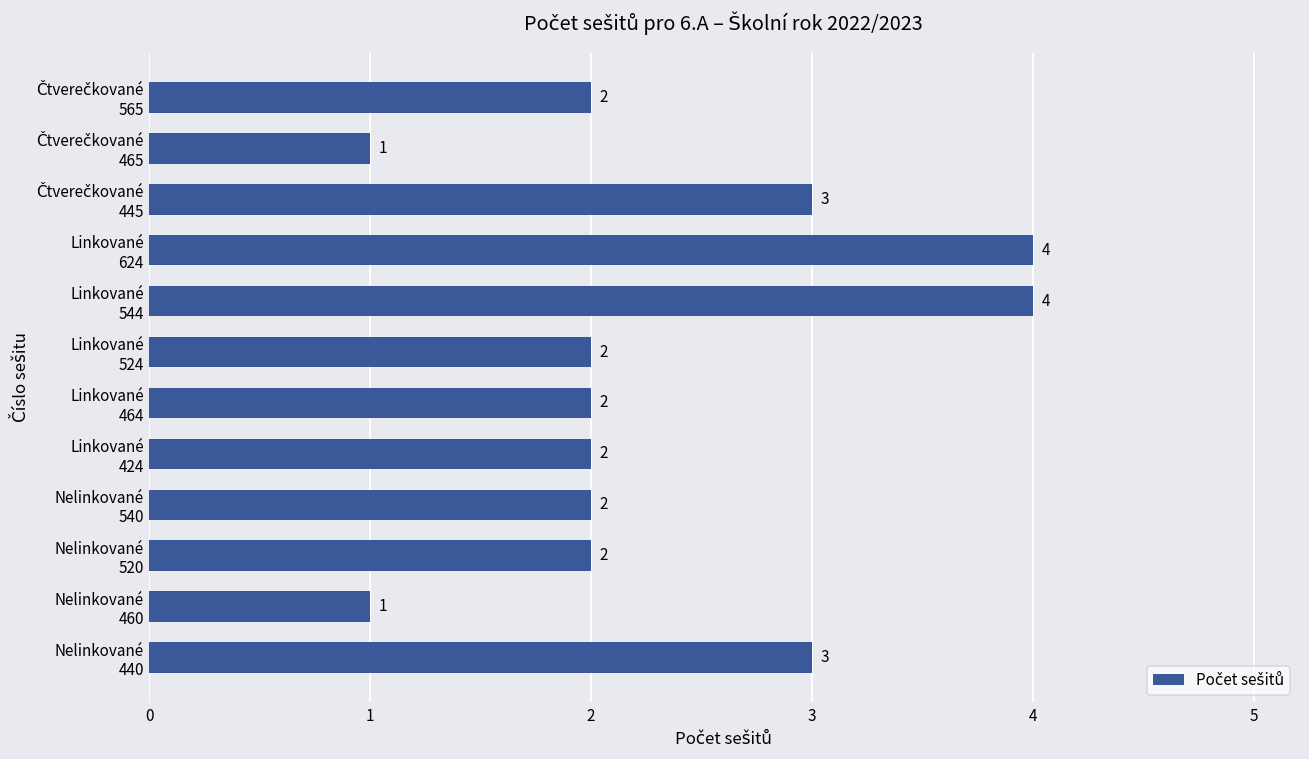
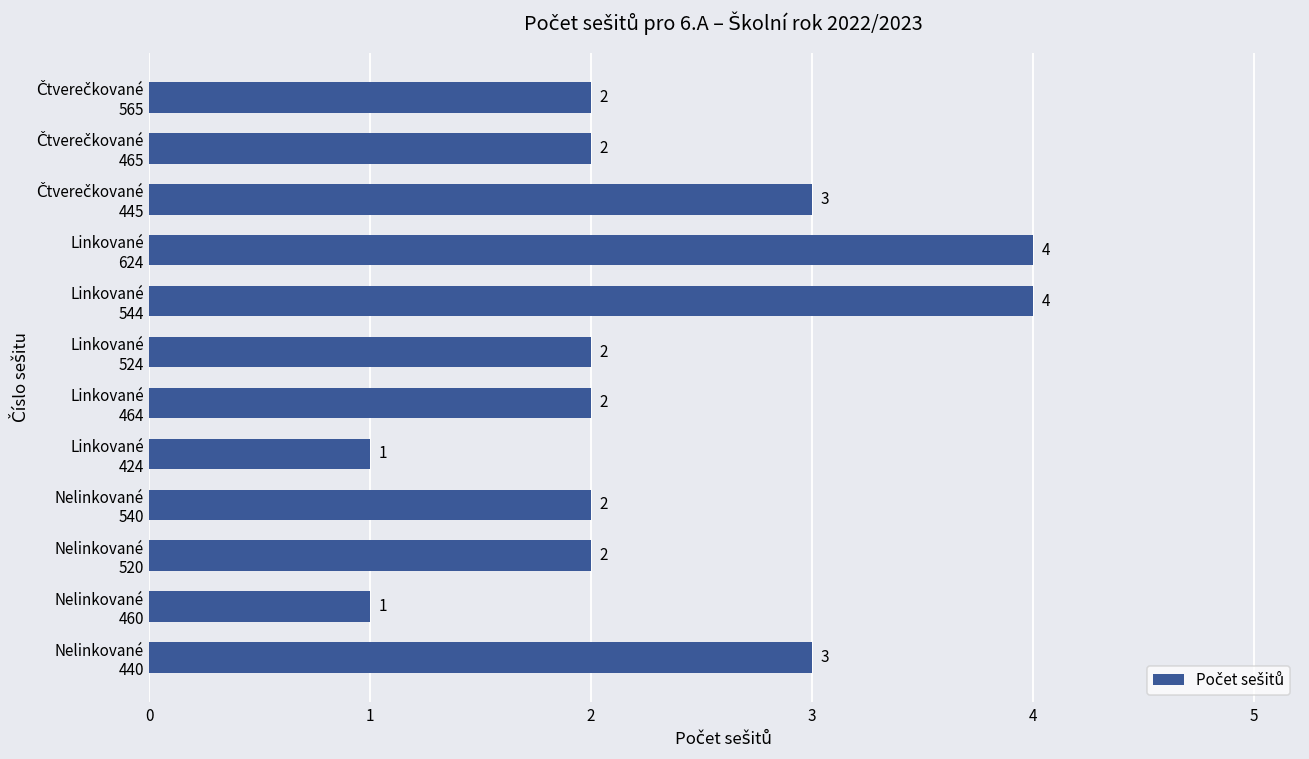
Čtverečkované 465: 1 -> 2
Linkované 424: 2 -> 1
